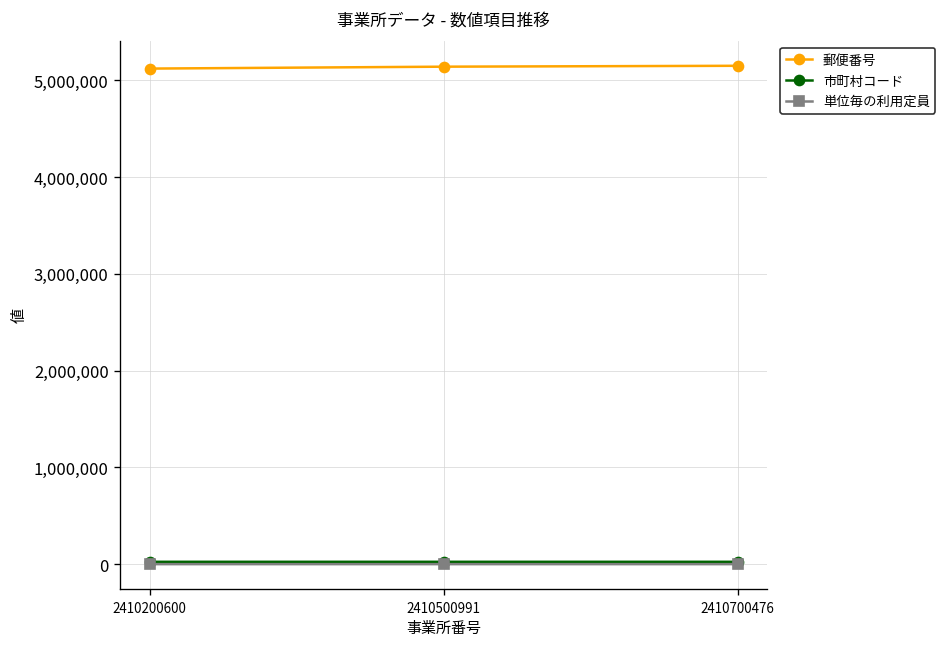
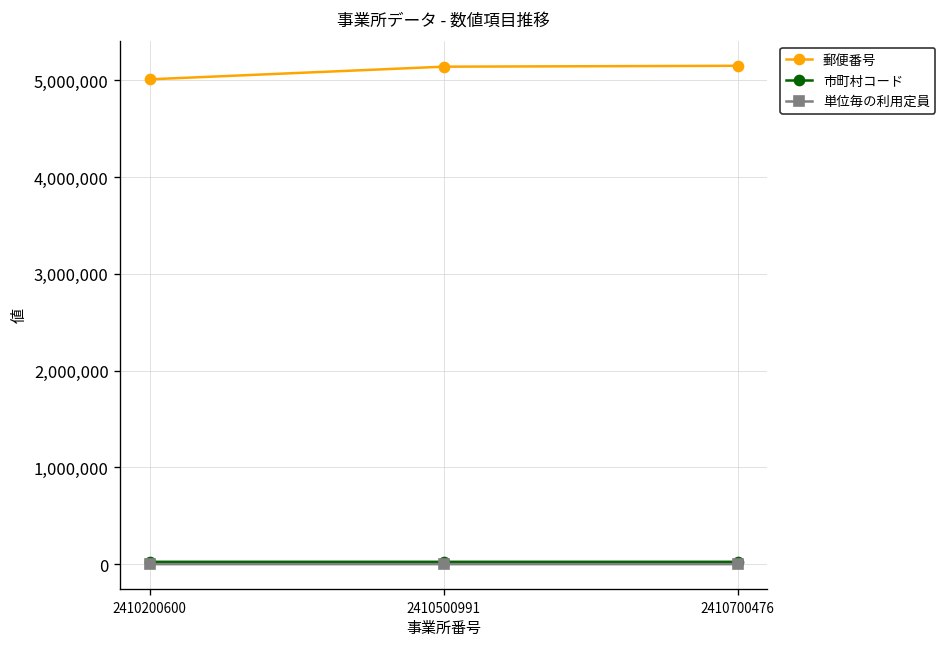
郵便番号, 2410200600: 5,100,000 -> 5,000,000
